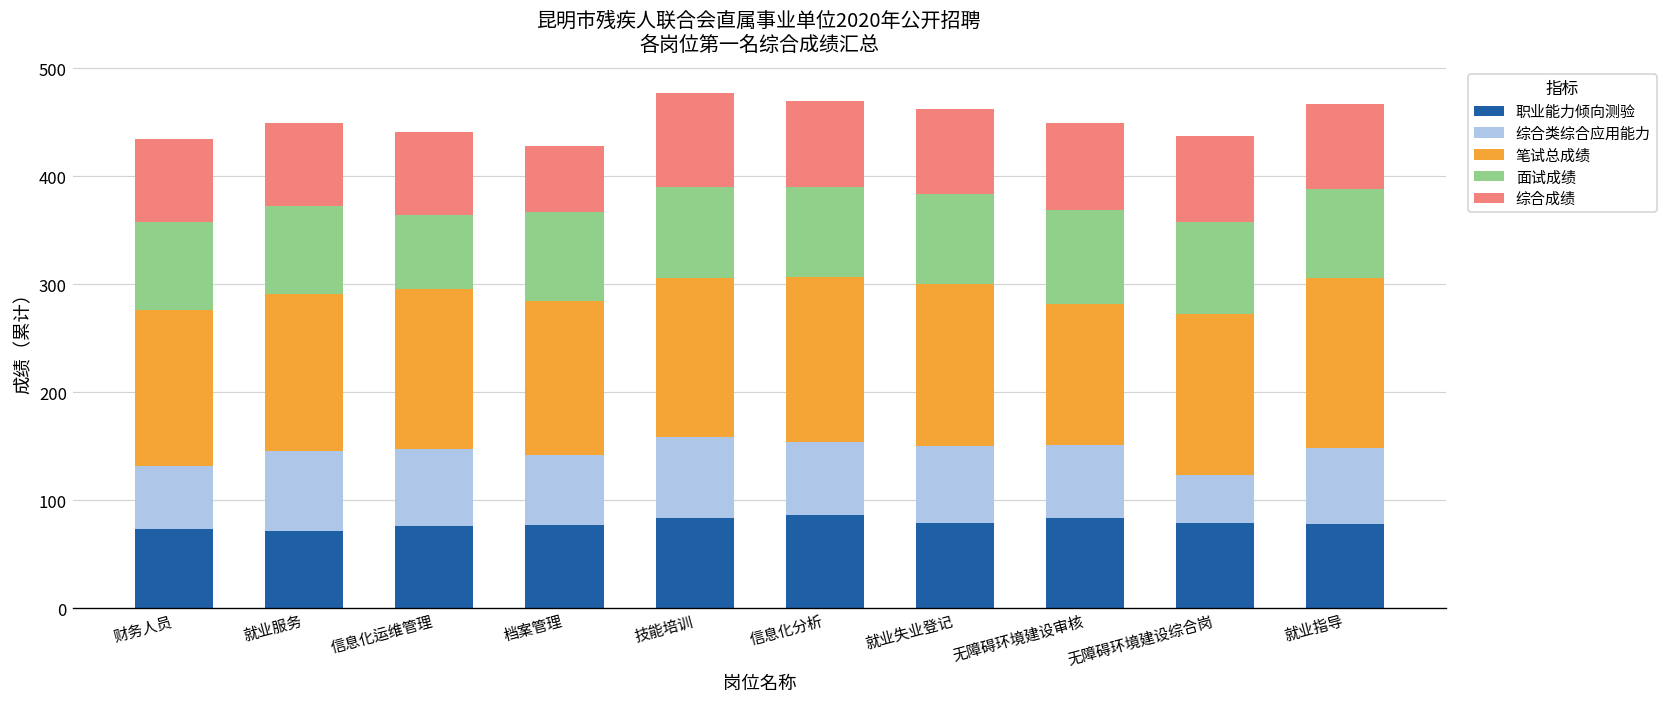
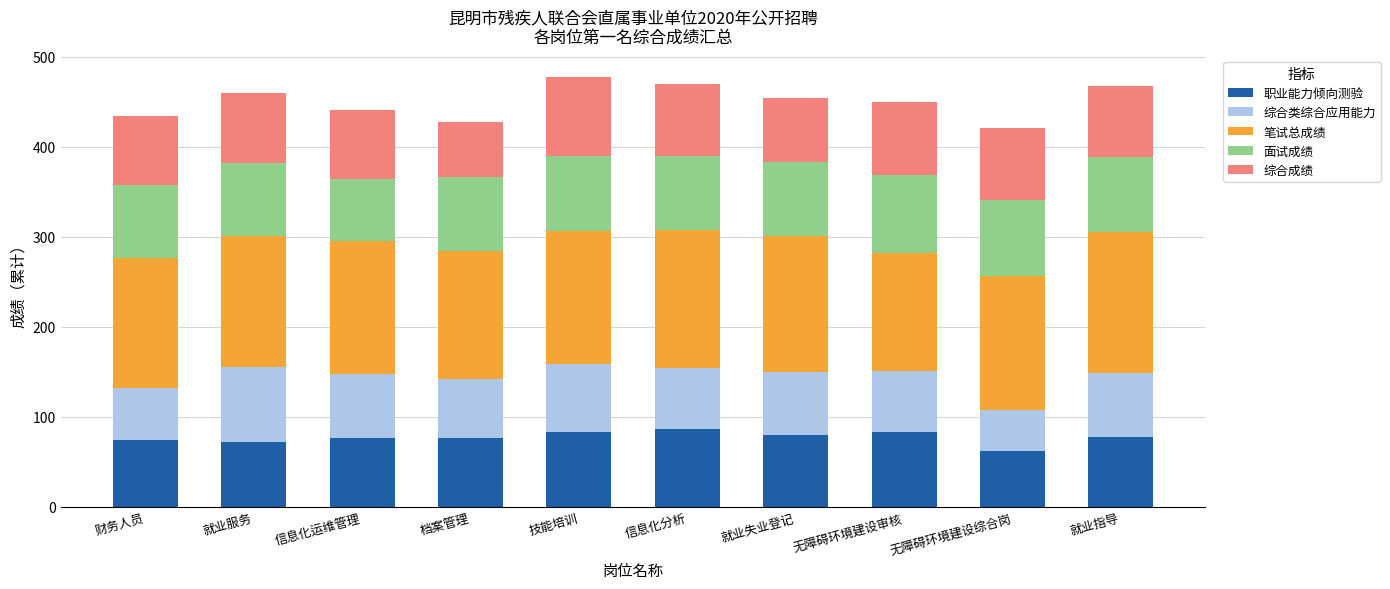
综合类综合应用能力, 就业服务: 70 -> 80
综合成绩, 就业失业登记: 80 -> 70
职业能力倾向测验, 无障碍环境建设综合岗: 80 -> 60
